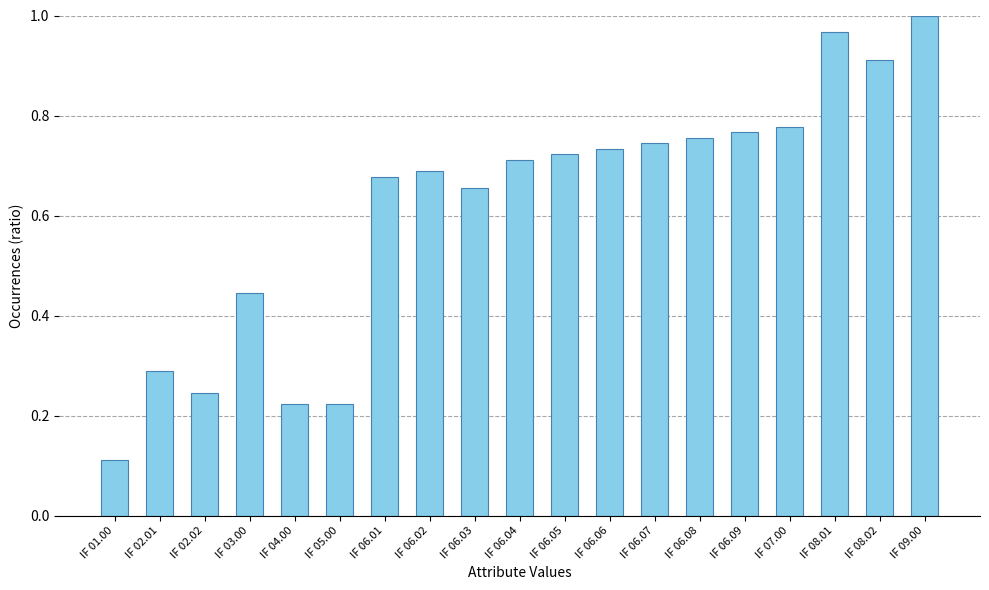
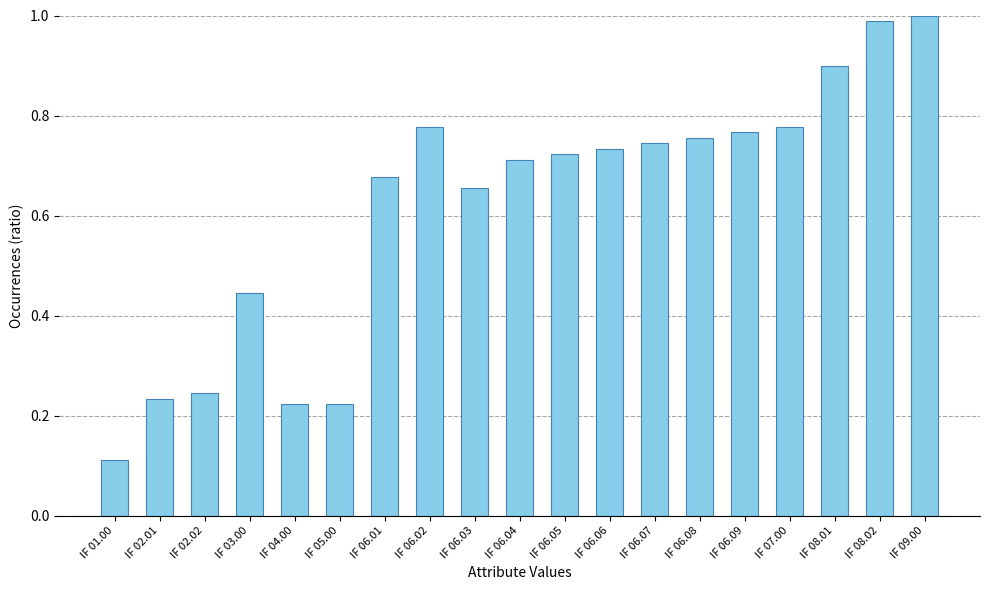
IF 02.01: 0.29 -> 0.23
IF 06.02: 0.69 -> 0.78
IF 08.01: 0.97 -> 0.90
IF 08.02: 0.91 -> 0.99
